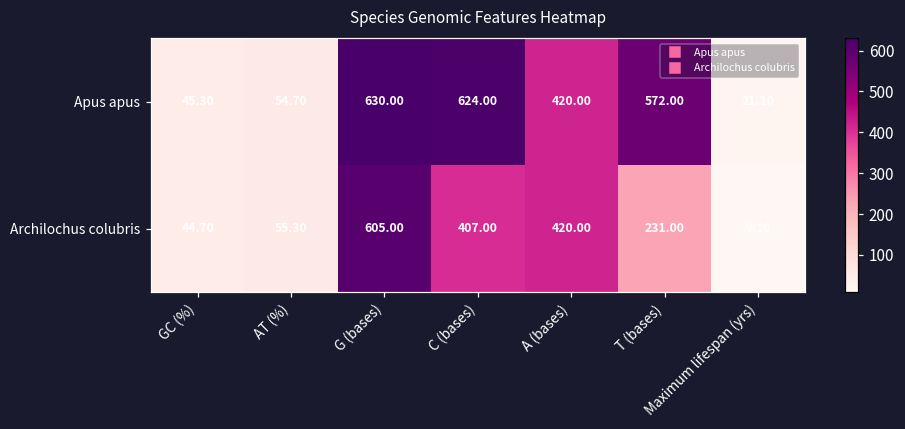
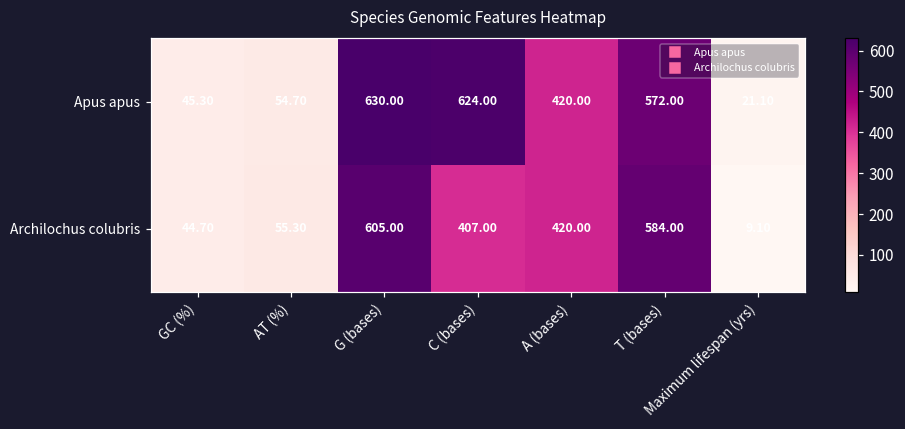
Archilochus colubris, T (bases): 231.00 -> 584.00
